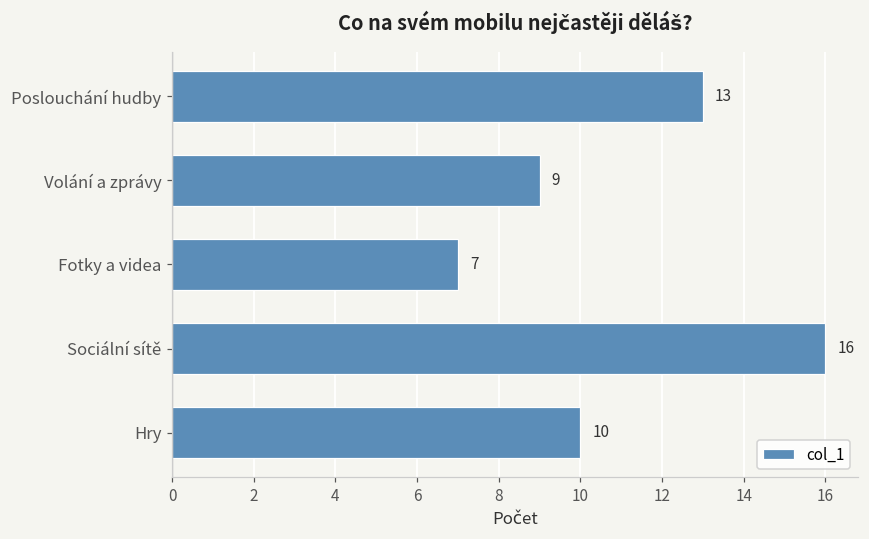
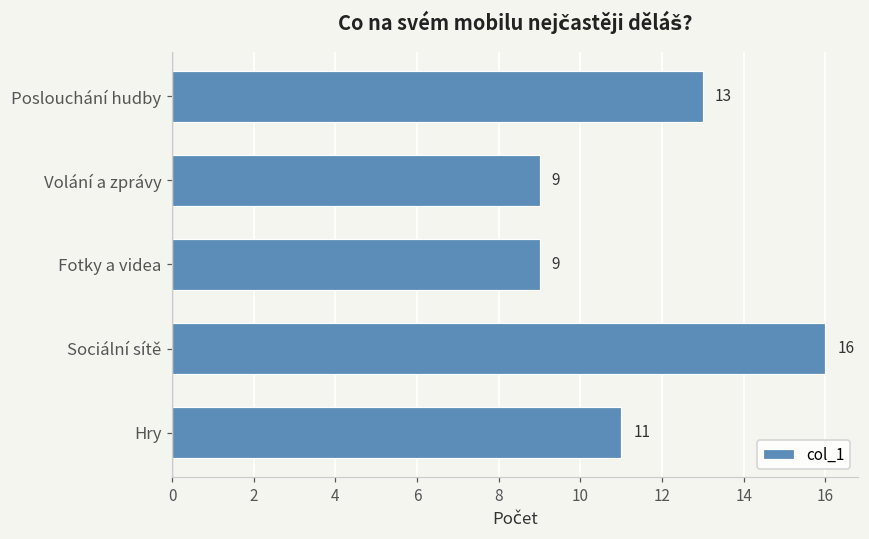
Fotky a videa: 7 -> 9
Hry: 10 -> 11
